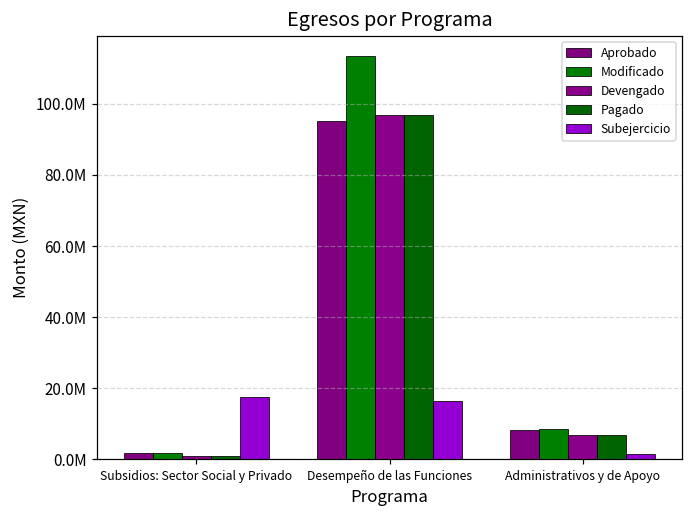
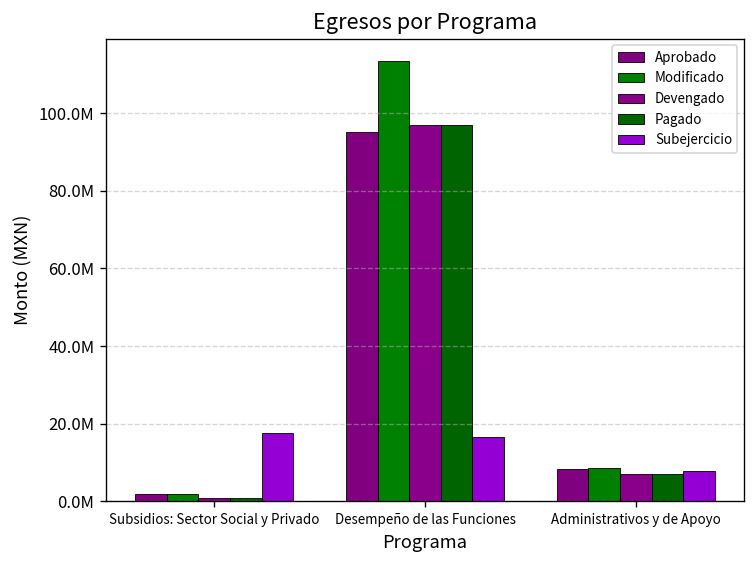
Subejercicio, Administrativos y de Apoyo: 1000000 -> 8000000
